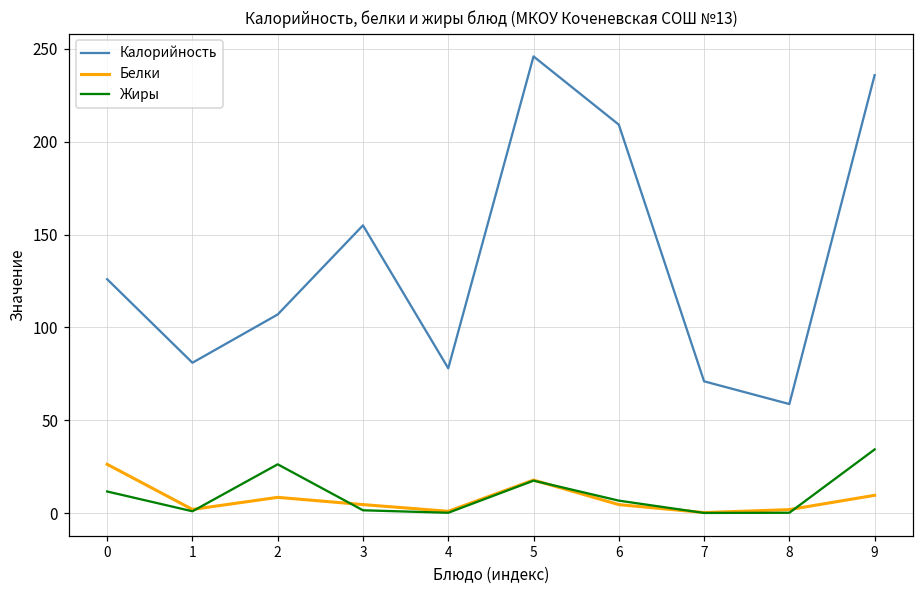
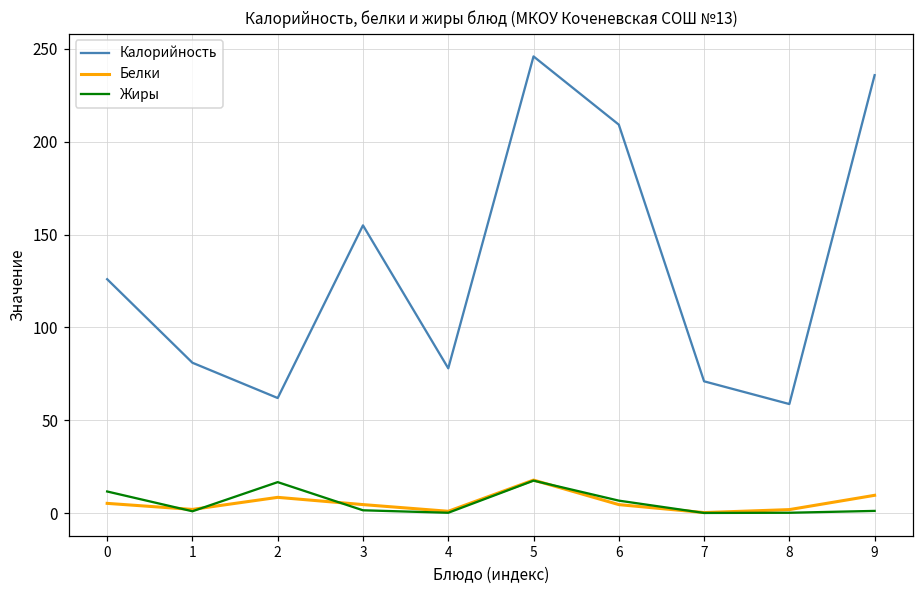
Белки, 0: 26 -> 5
Калорийность, 2: 107 -> 62
Жиры, 2: 26 -> 17
Жиры, 9: 34 -> 1
